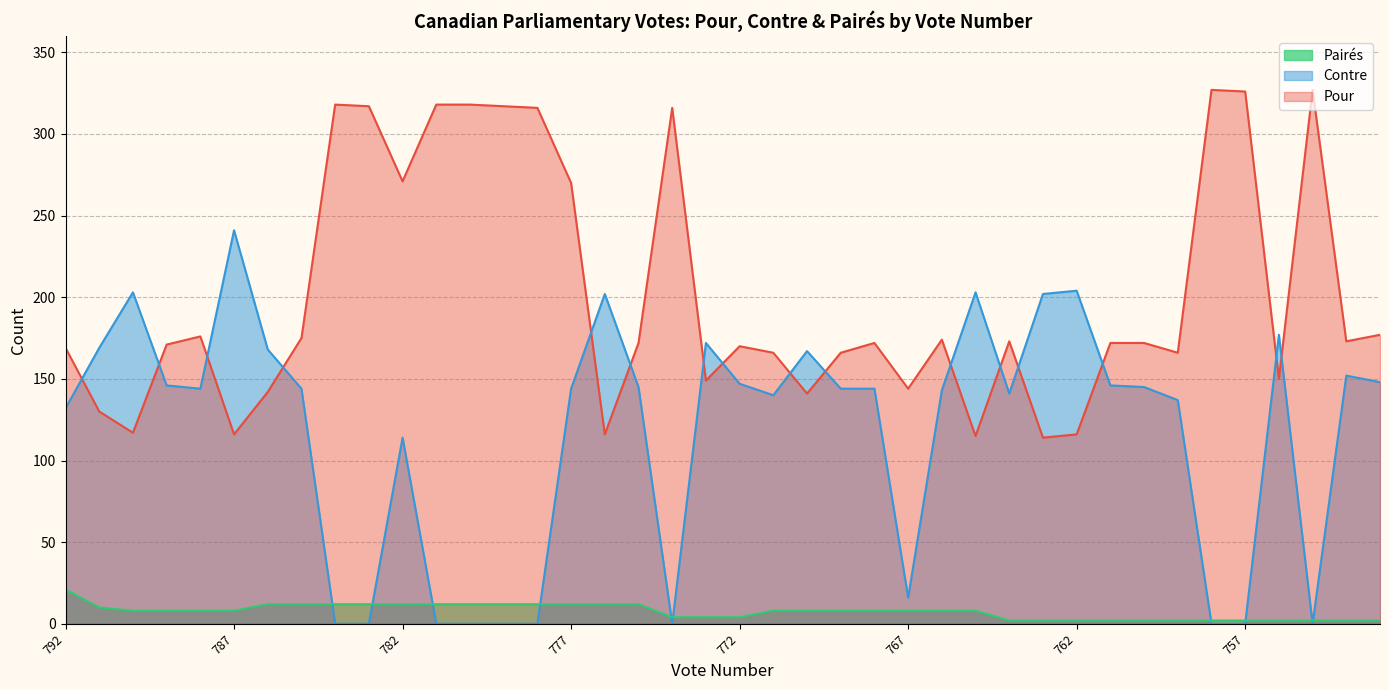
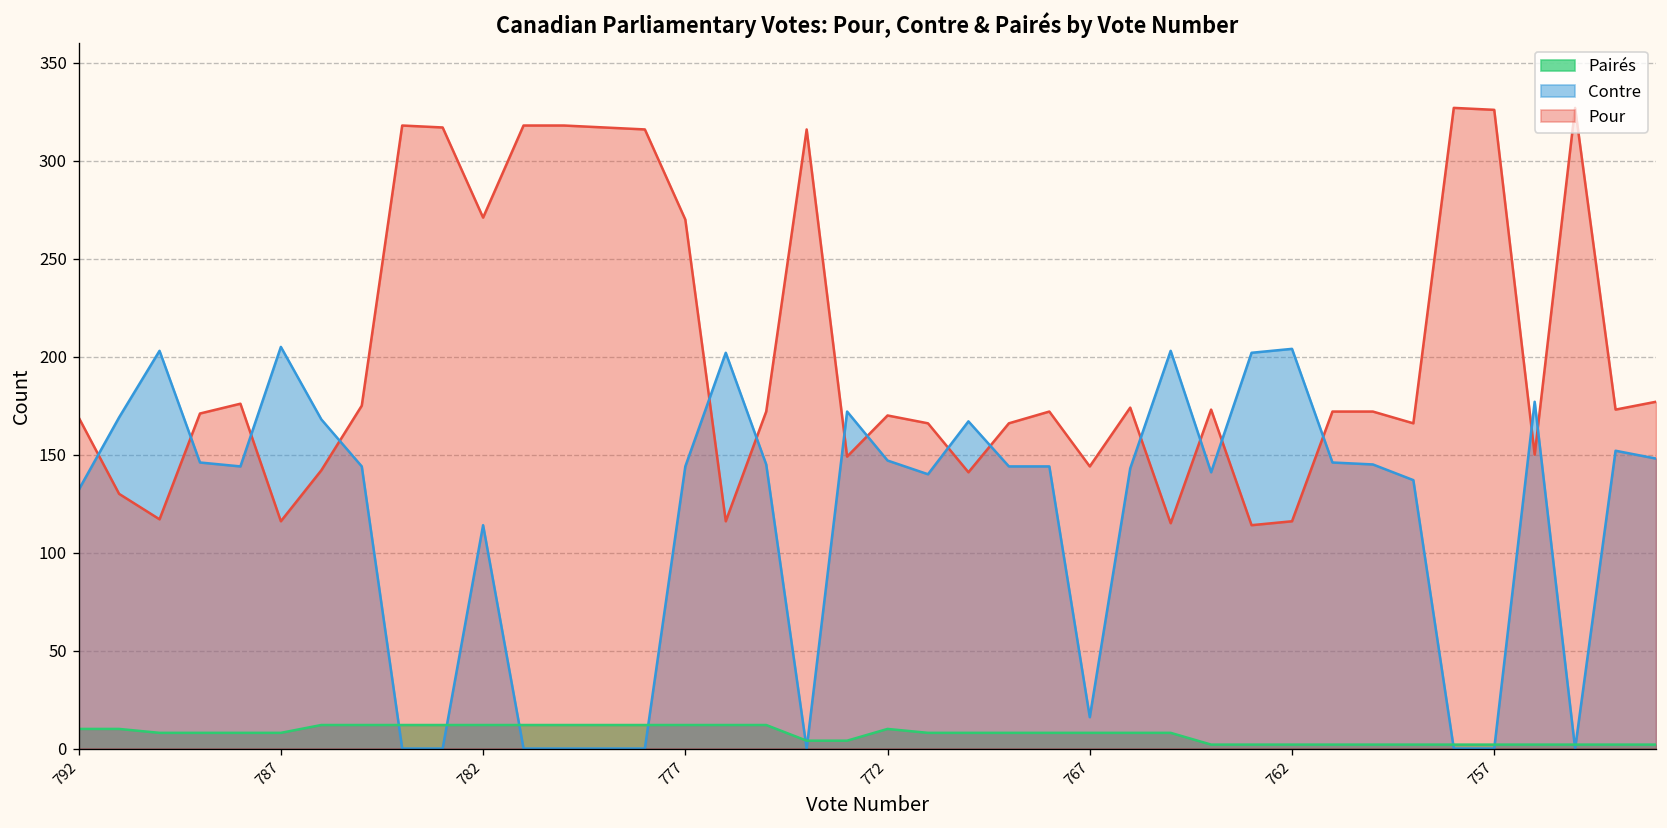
Pairés, 792: 21 -> 10
Contre, 787: 241 -> 205
Pairés, 772: 4 -> 10
